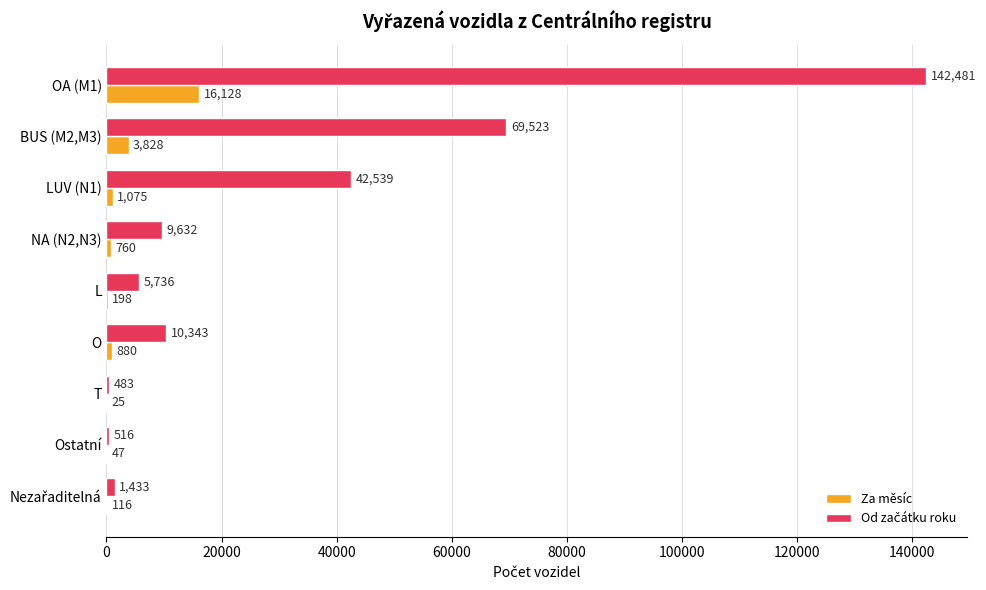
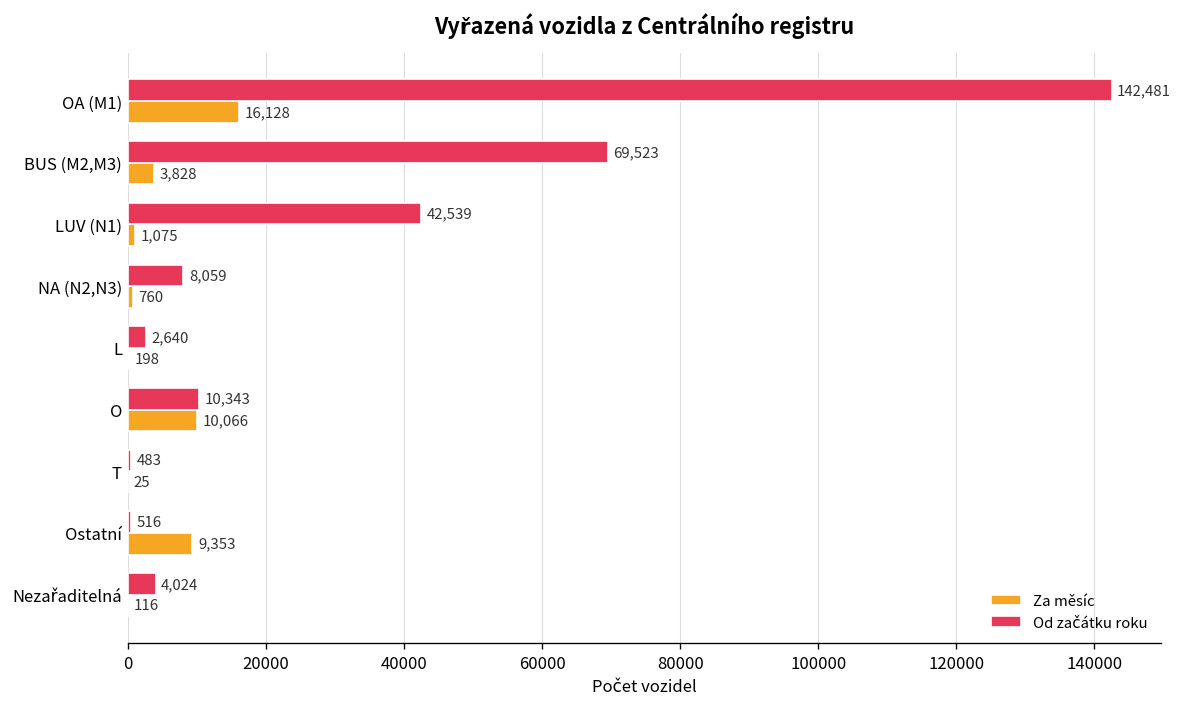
Od začátku roku, NA (N2,N3): 9,632 -> 8,059
Od začátku roku, L: 5,736 -> 2,640
Za měsíc, O: 880 -> 10,066
Za měsíc, Ostatní: 47 -> 9,353
Od začátku roku, Nezařaditelná: 1,433 -> 4,024
